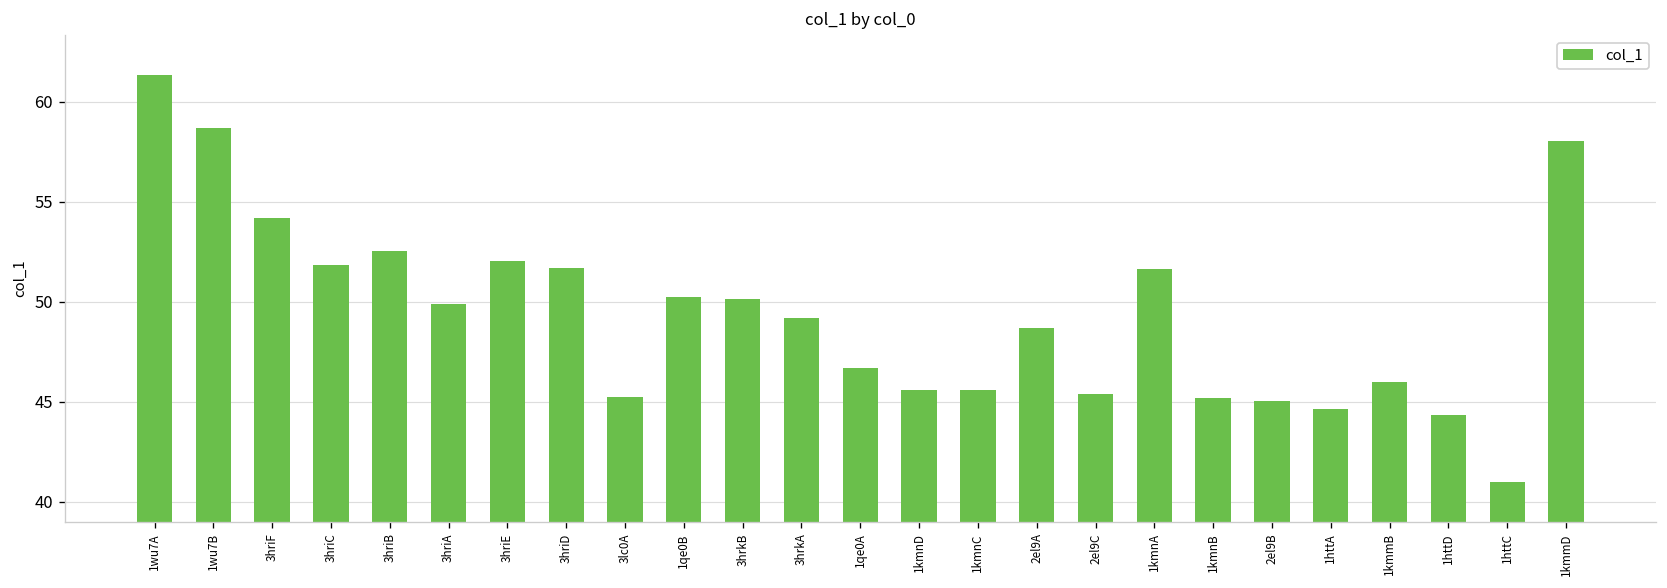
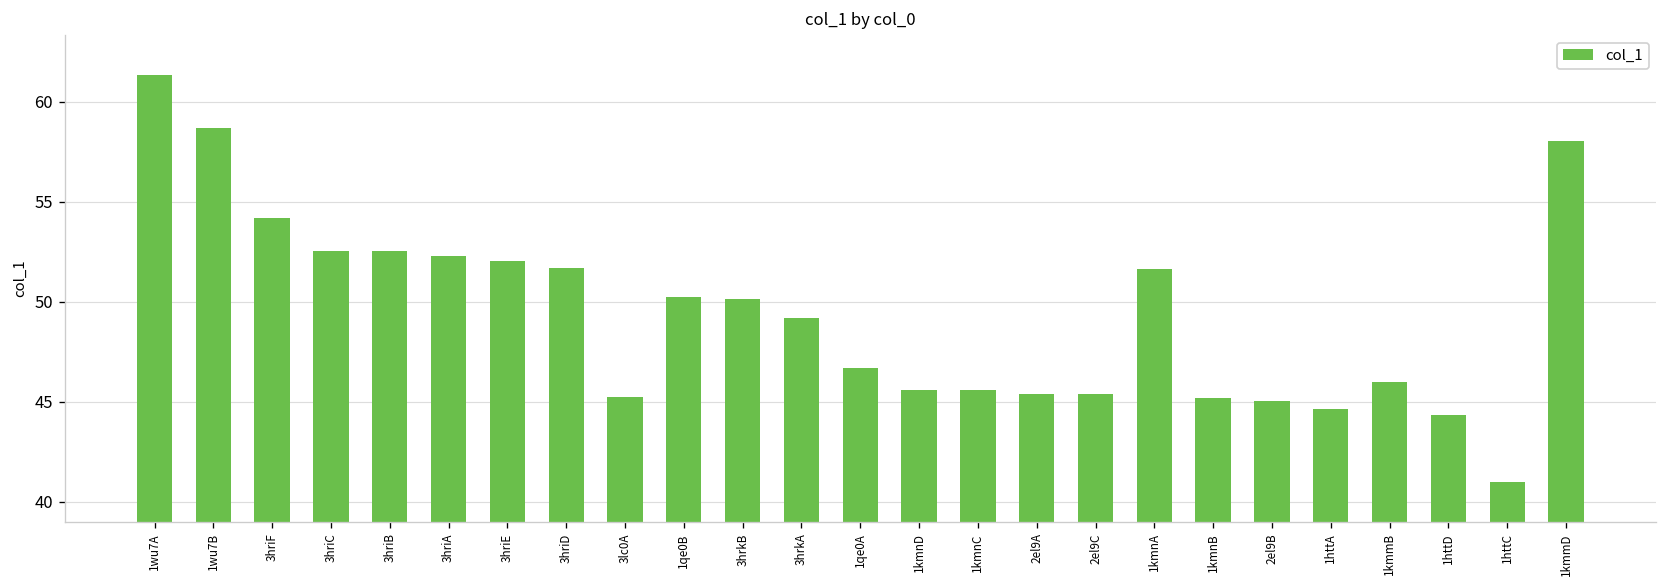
3hriC: 51.8 -> 52.6
3hriA: 49.9 -> 52.3
2el9A: 48.7 -> 45.4
